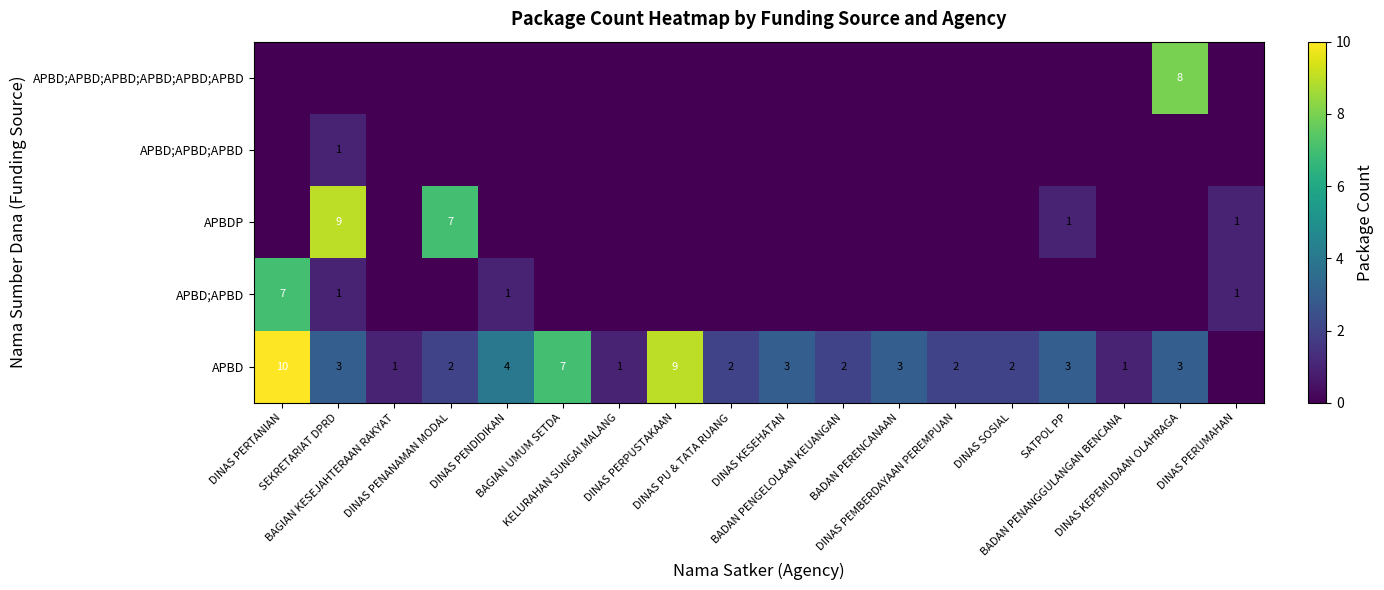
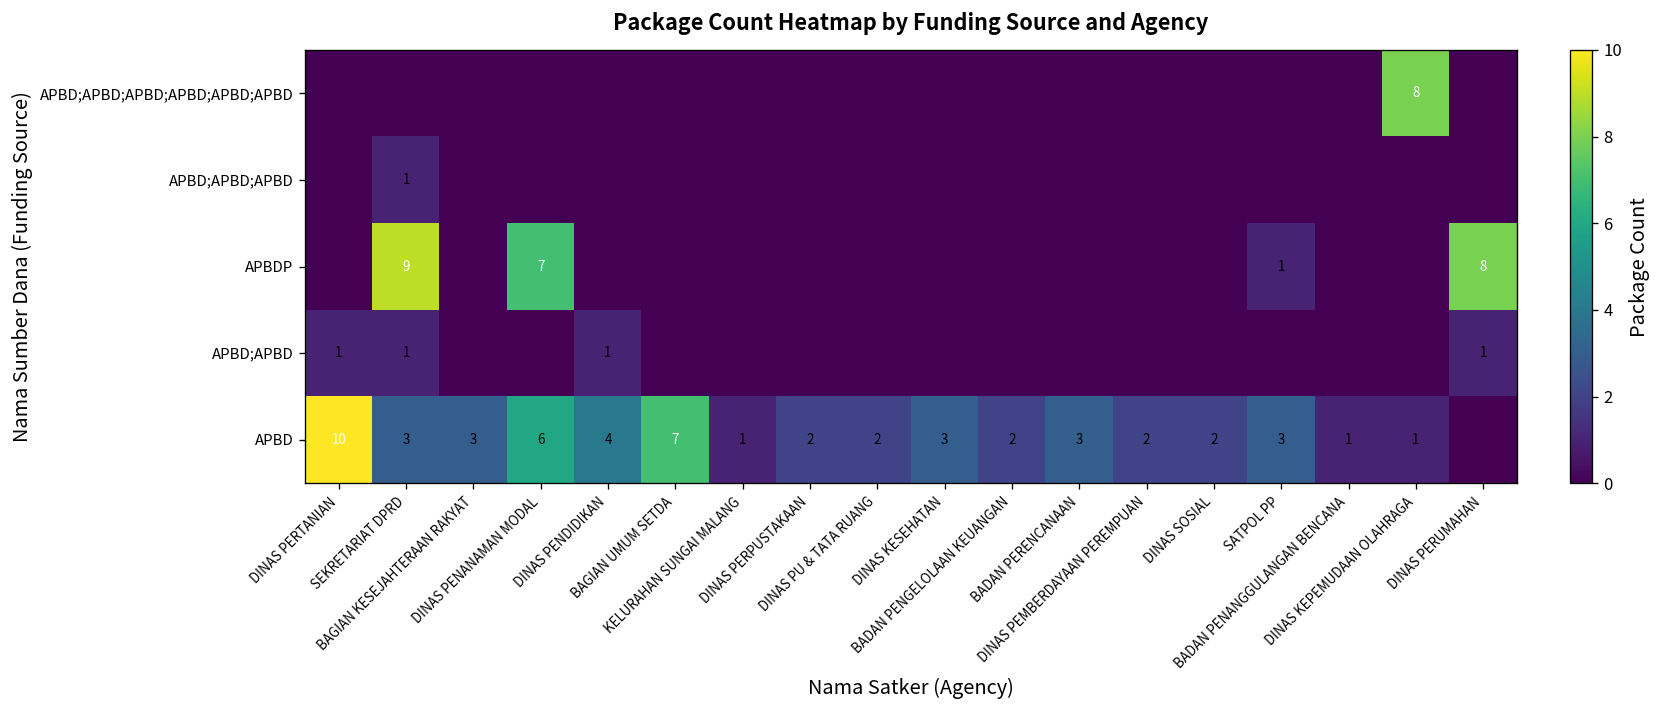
APBDP, DINAS PERUMAHAN: 1 -> 8
APBD;APBD, DINAS PERTANIAN: 7 -> 1
APBD, BAGIAN KESEJAHTERAAN RAKYAT: 1 -> 3
APBD, DINAS PENANAMAN MODAL: 2 -> 6
APBD, DINAS PERPUSTAKAAN: 9 -> 2
APBD, DINAS KEPEMUDAAN OLAHRAGA: 3 -> 1
